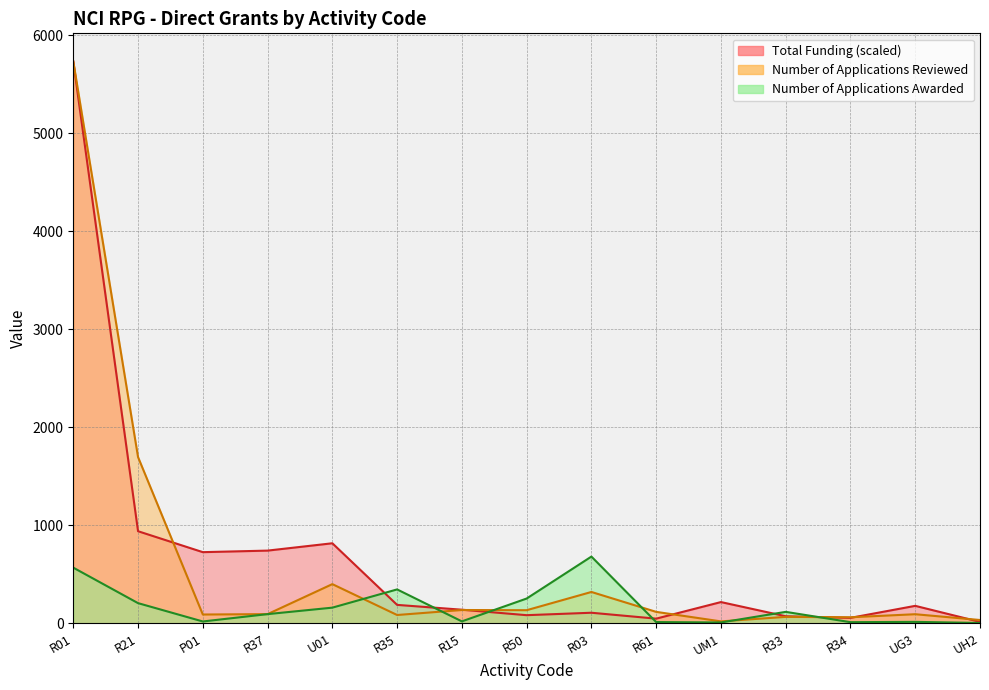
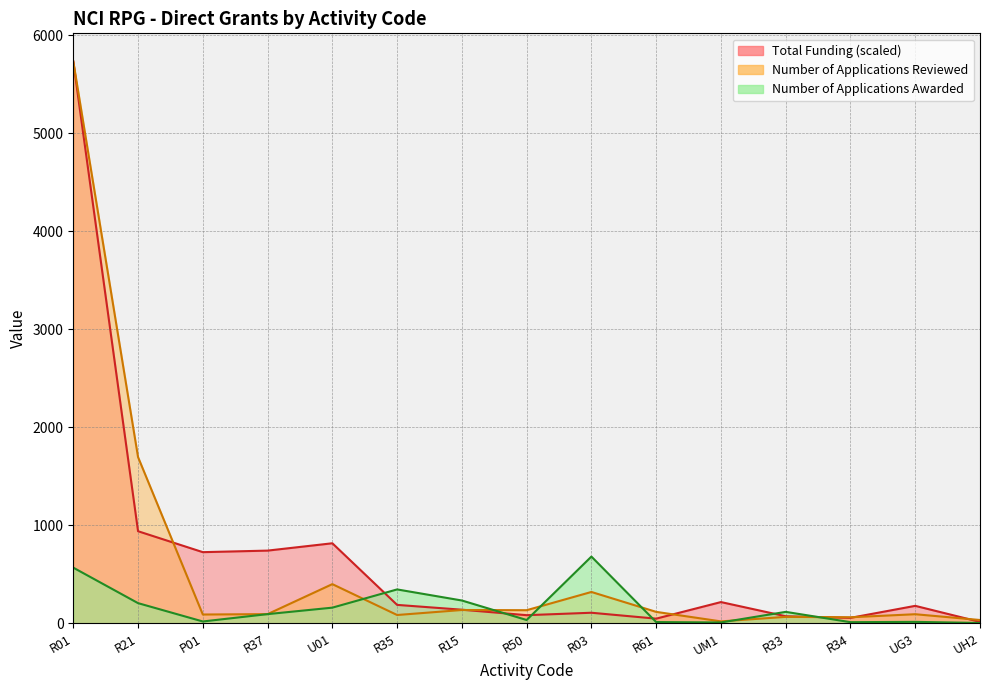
Number of Applications Awarded, R15: 0 -> 200
Number of Applications Awarded, R50: 300 -> 0
